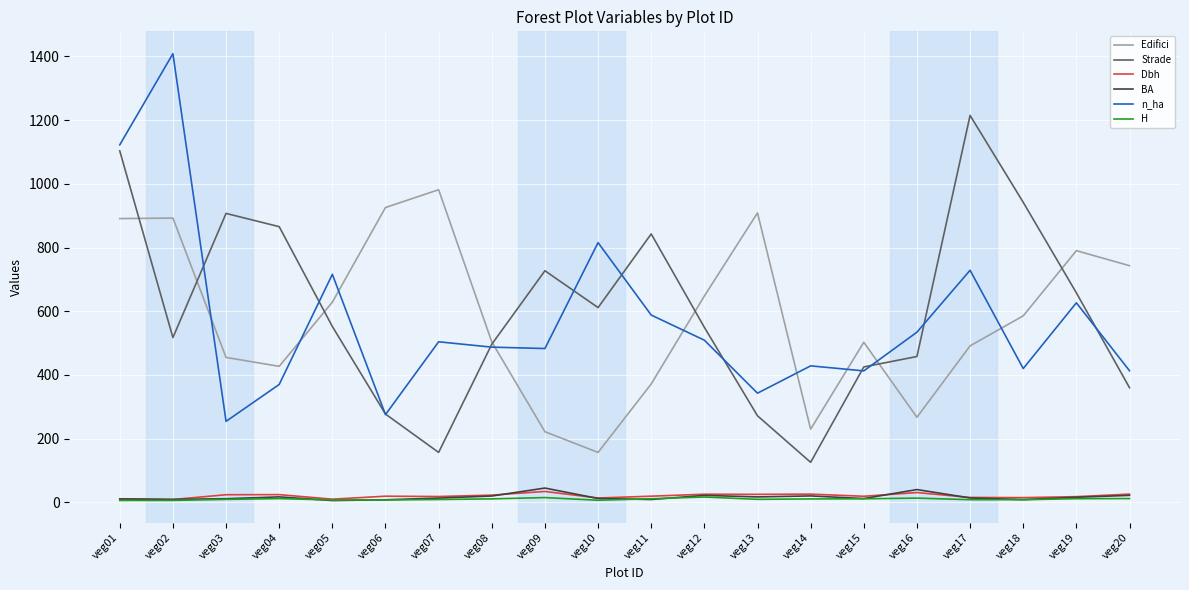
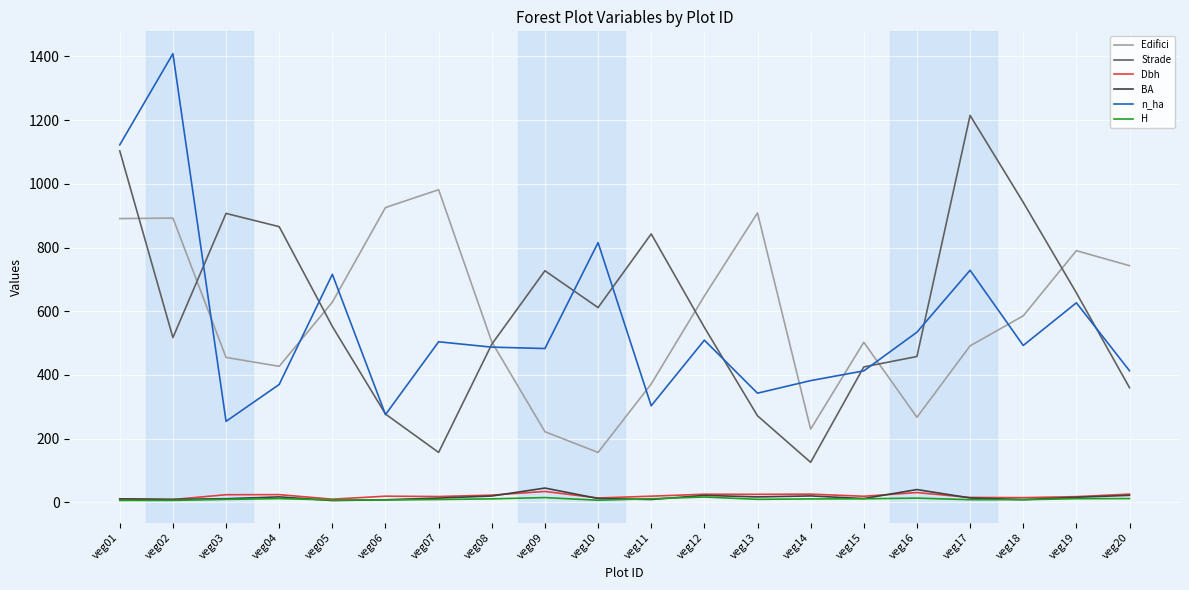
n_ha, veg11: 590 -> 300
n_ha, veg14: 430 -> 380
n_ha, veg18: 420 -> 490
